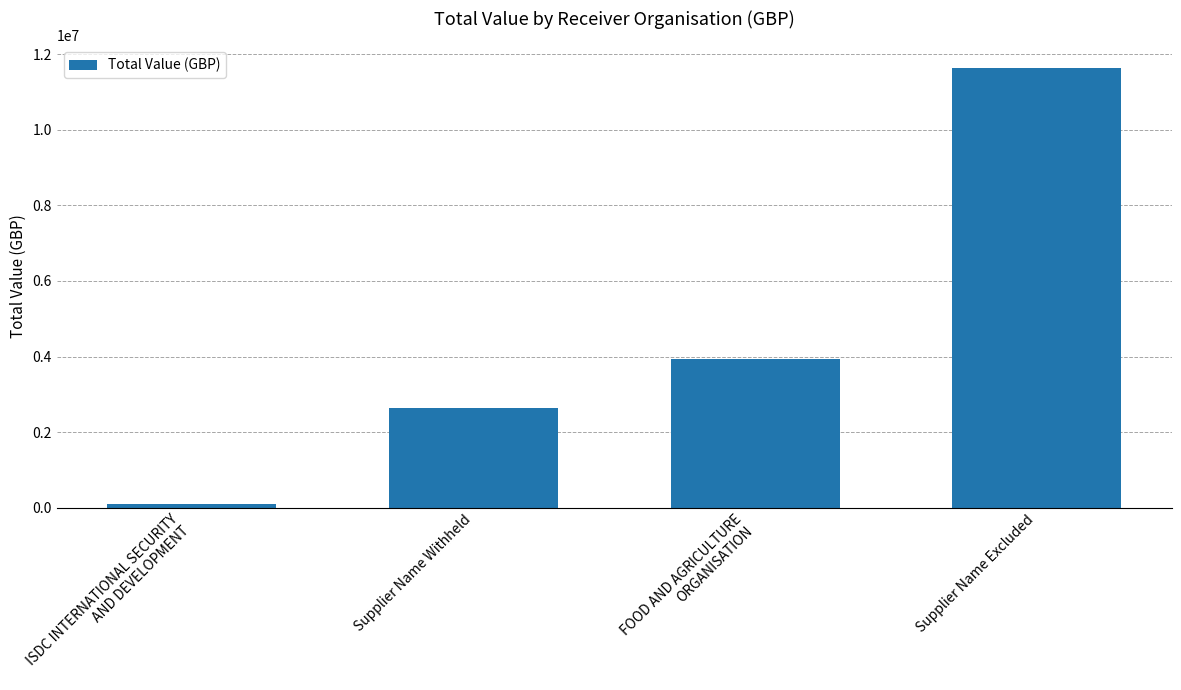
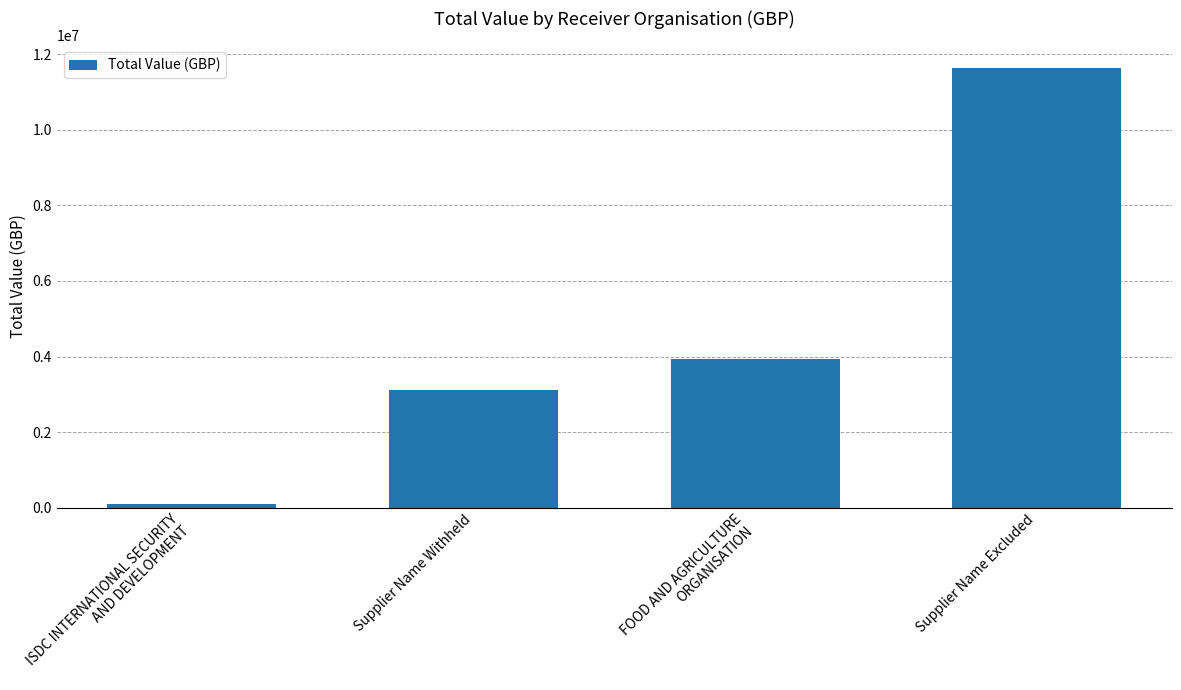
Supplier Name Withheld: 2600000 -> 3100000
